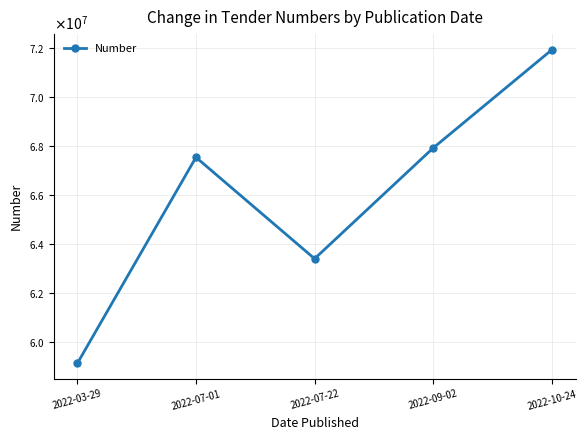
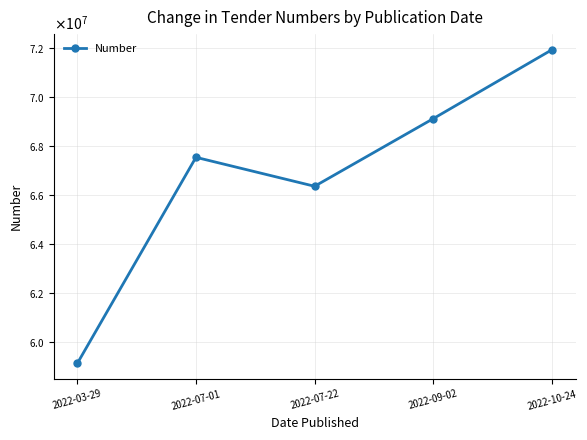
2022-07-22: 63400000 -> 66400000
2022-09-02: 67900000 -> 69100000
